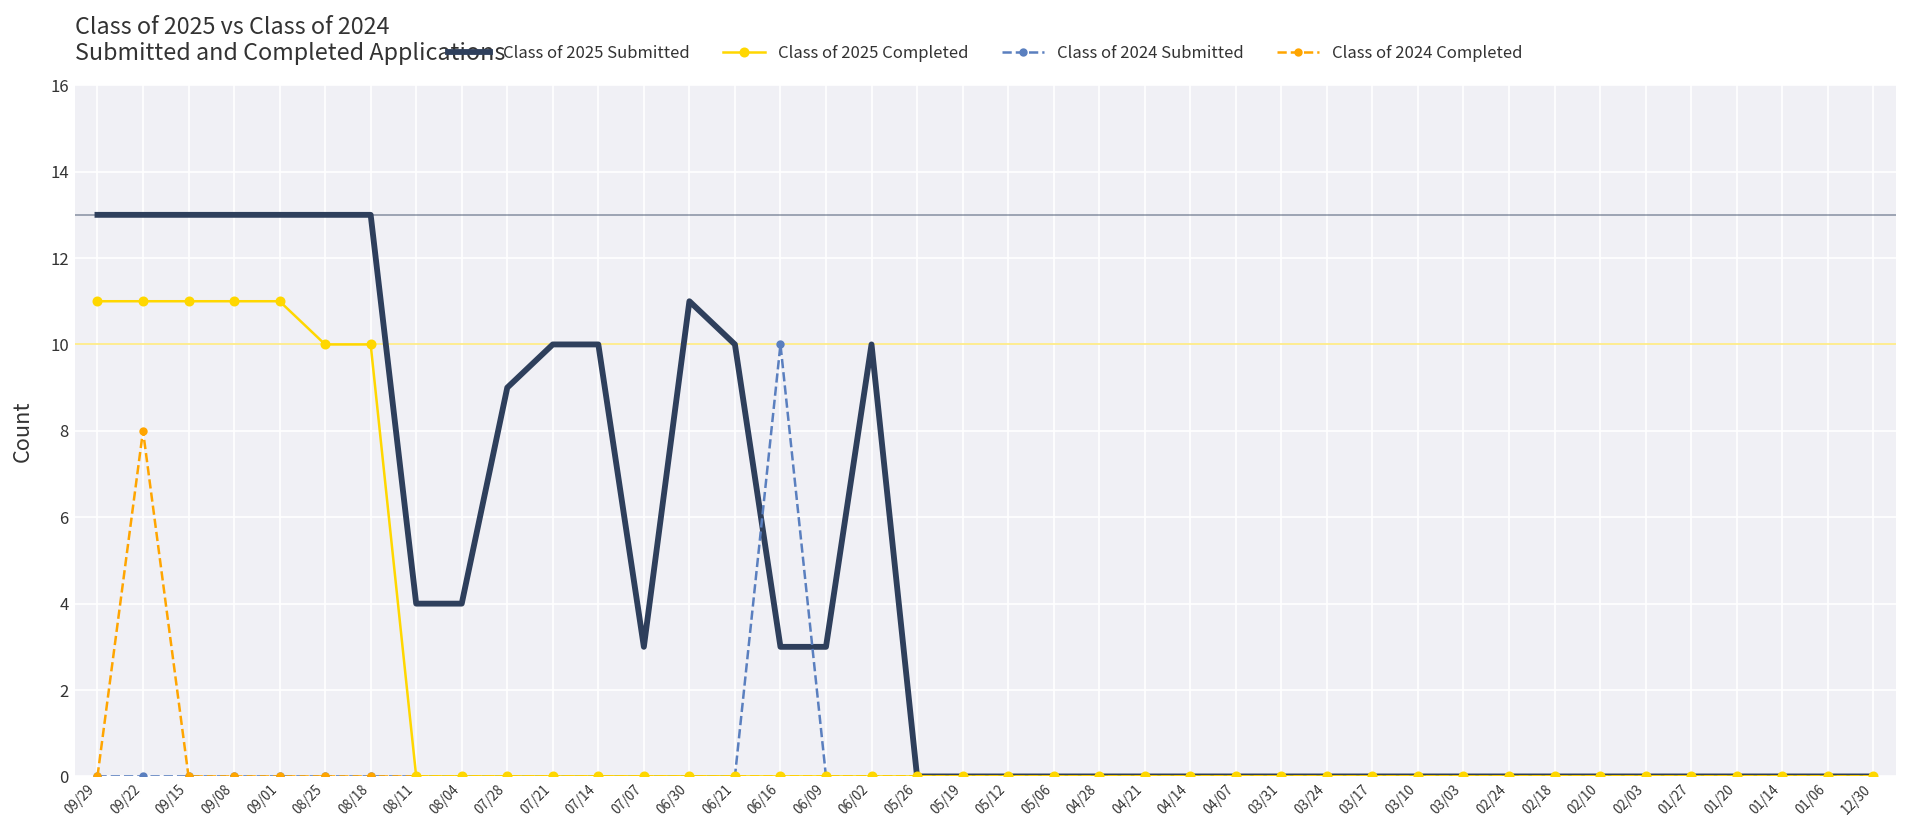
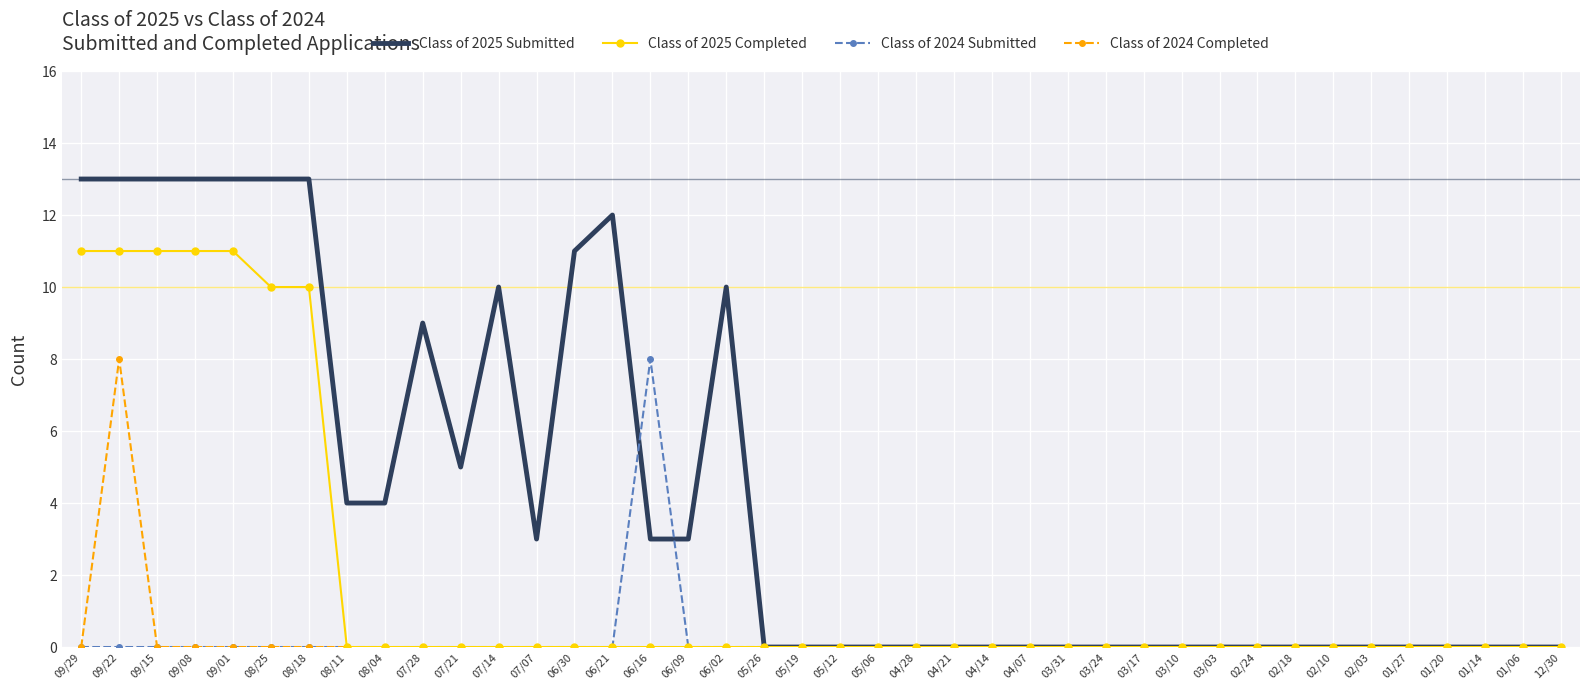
Class of 2025 Submitted, 07/21: 10 -> 5
Class of 2025 Submitted, 06/21: 10 -> 12
Class of 2024 Submitted, 06/16: 10 -> 8
